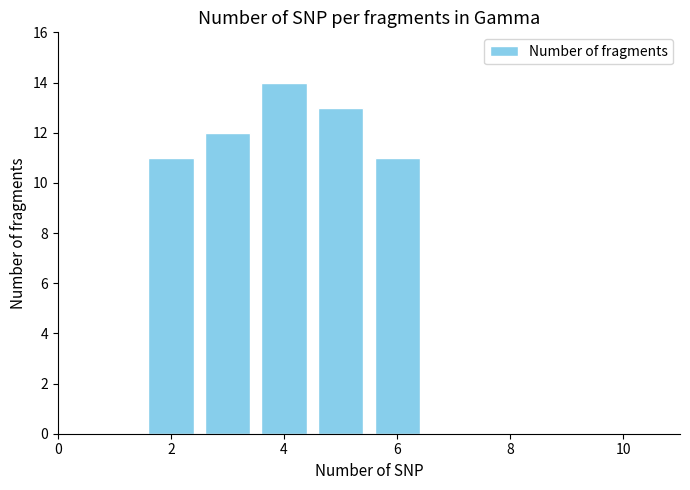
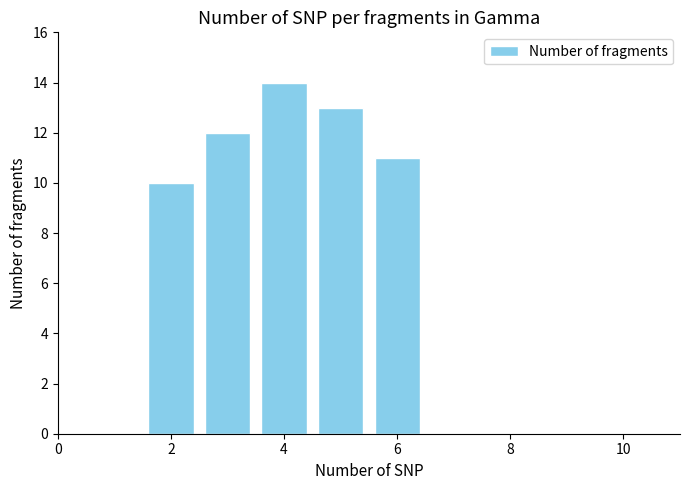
2: 11 -> 10
